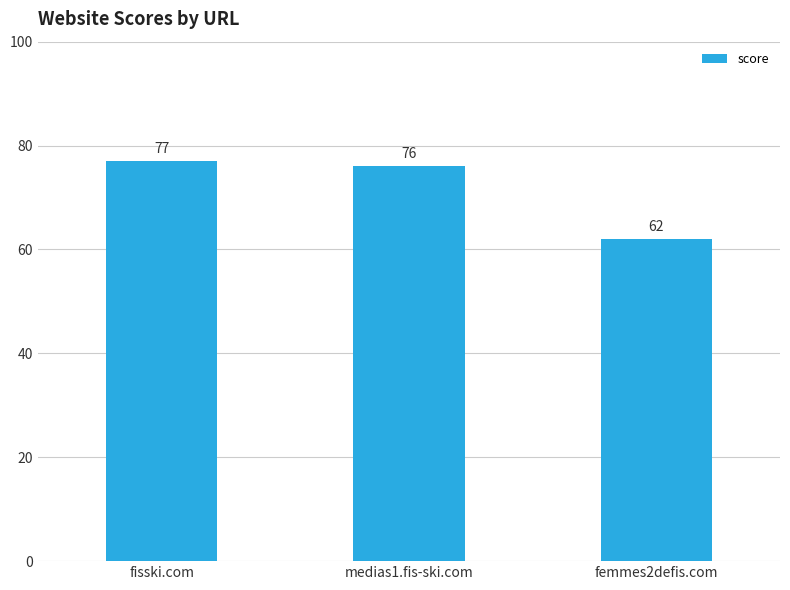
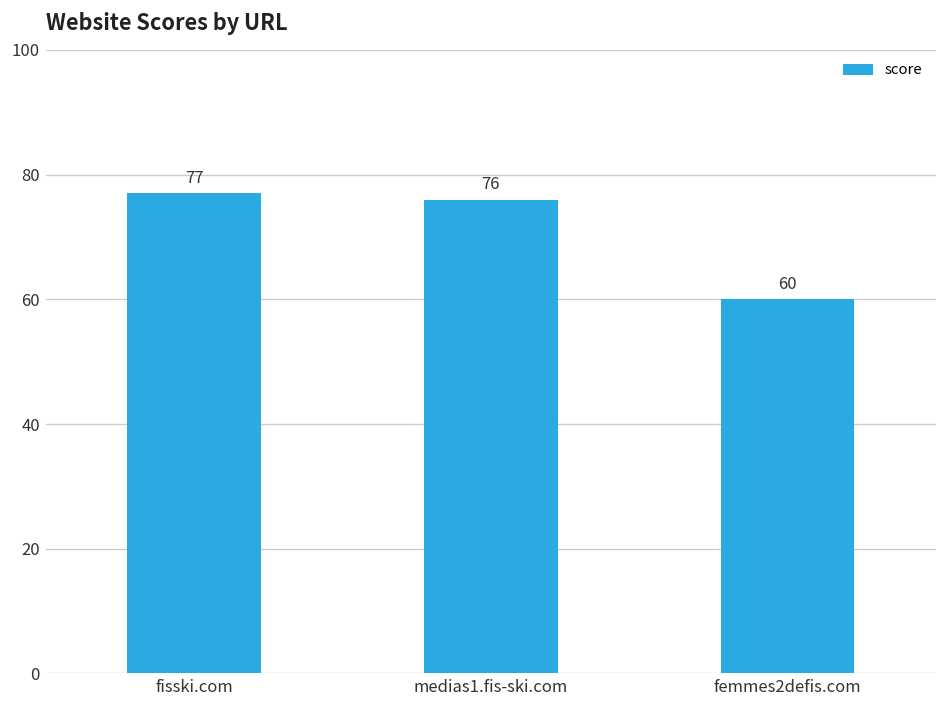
femmes2defis.com: 62 -> 60
